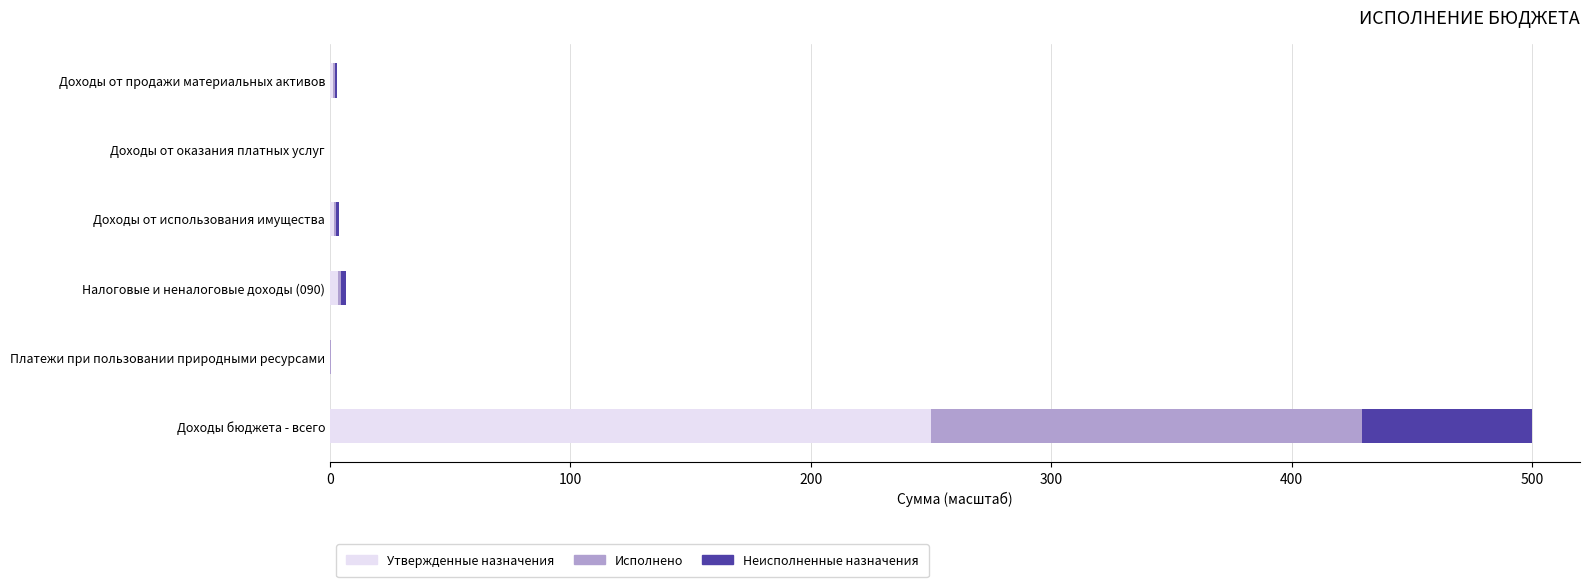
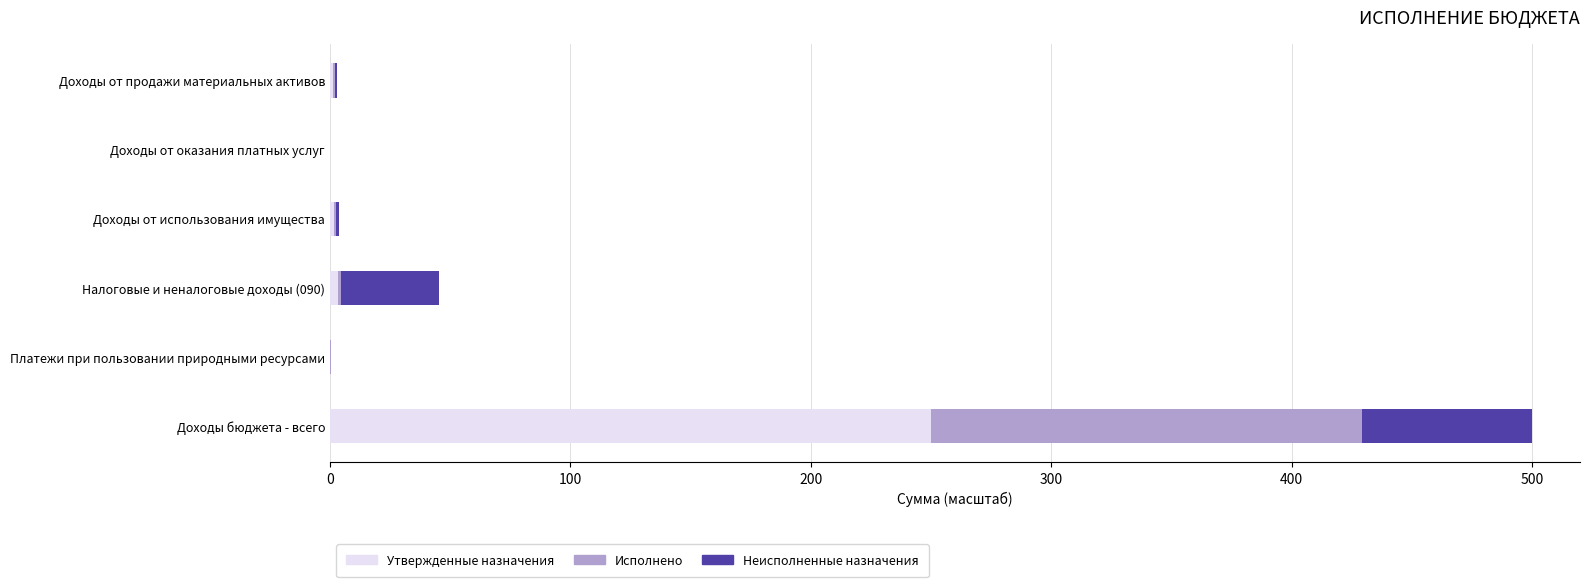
Неисполненные назначения, Налоговые и неналоговые доходы (090): 2 -> 41
